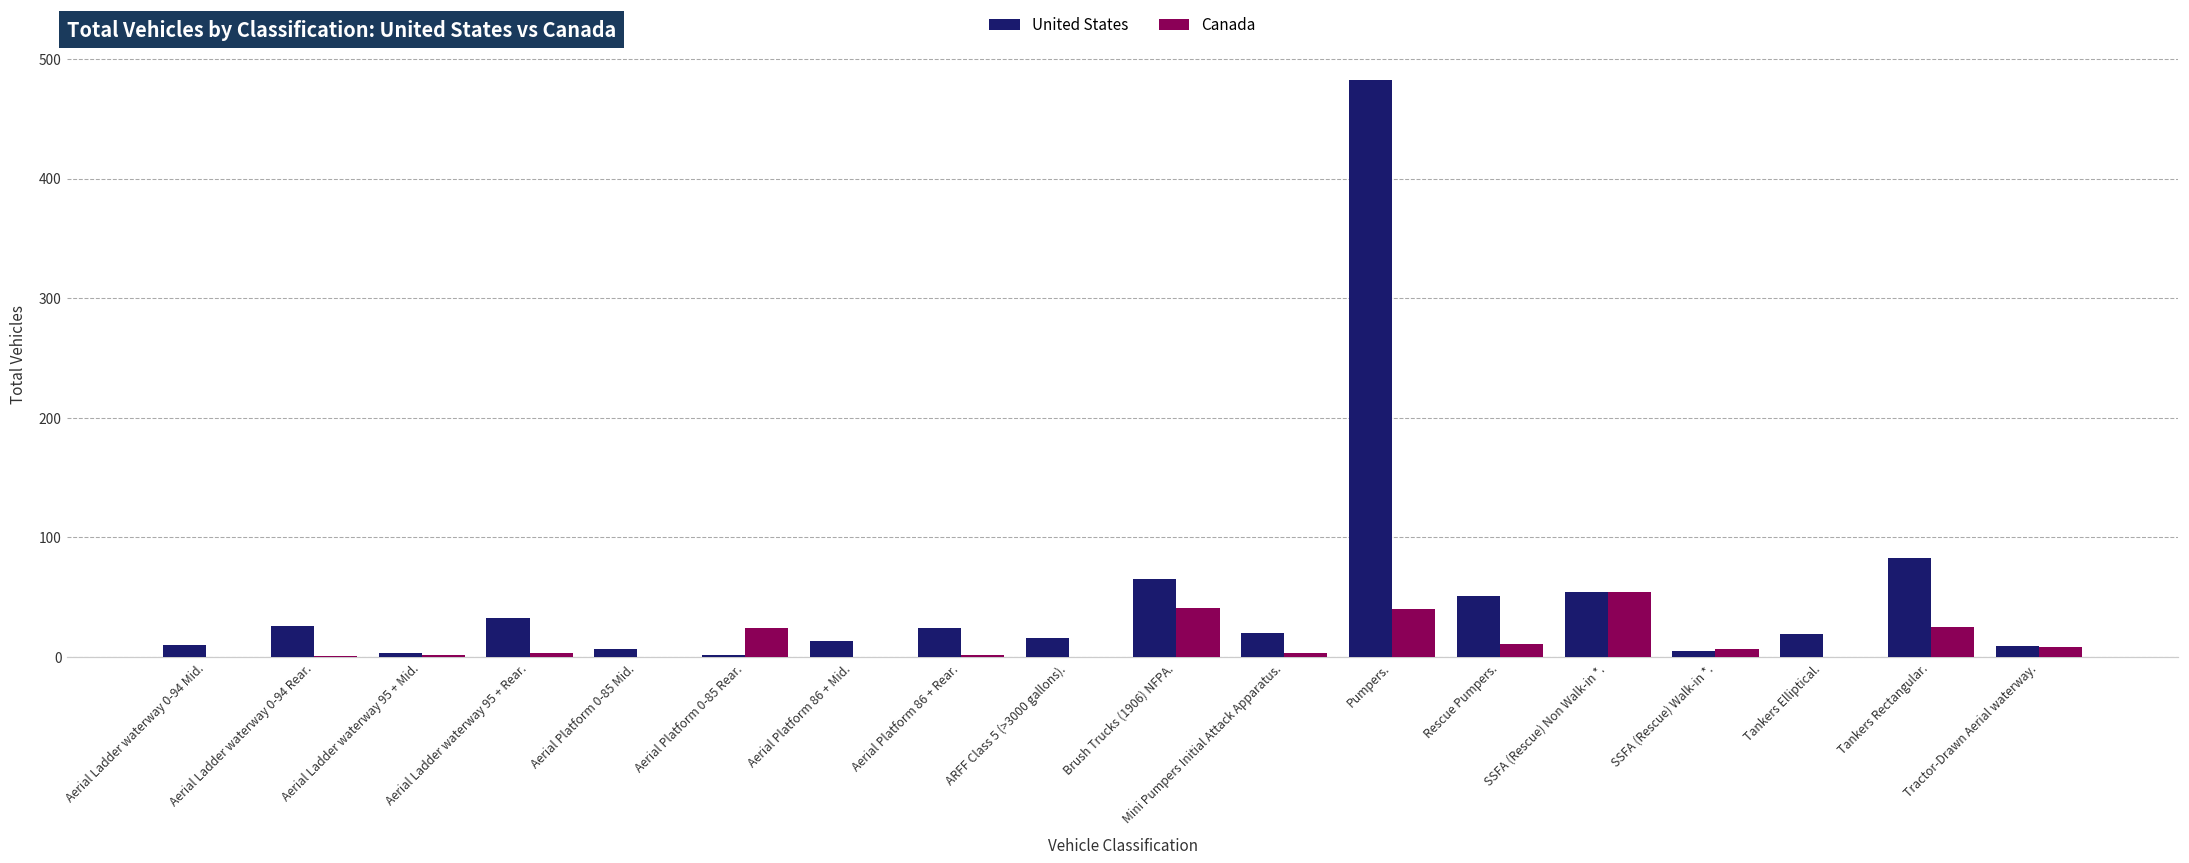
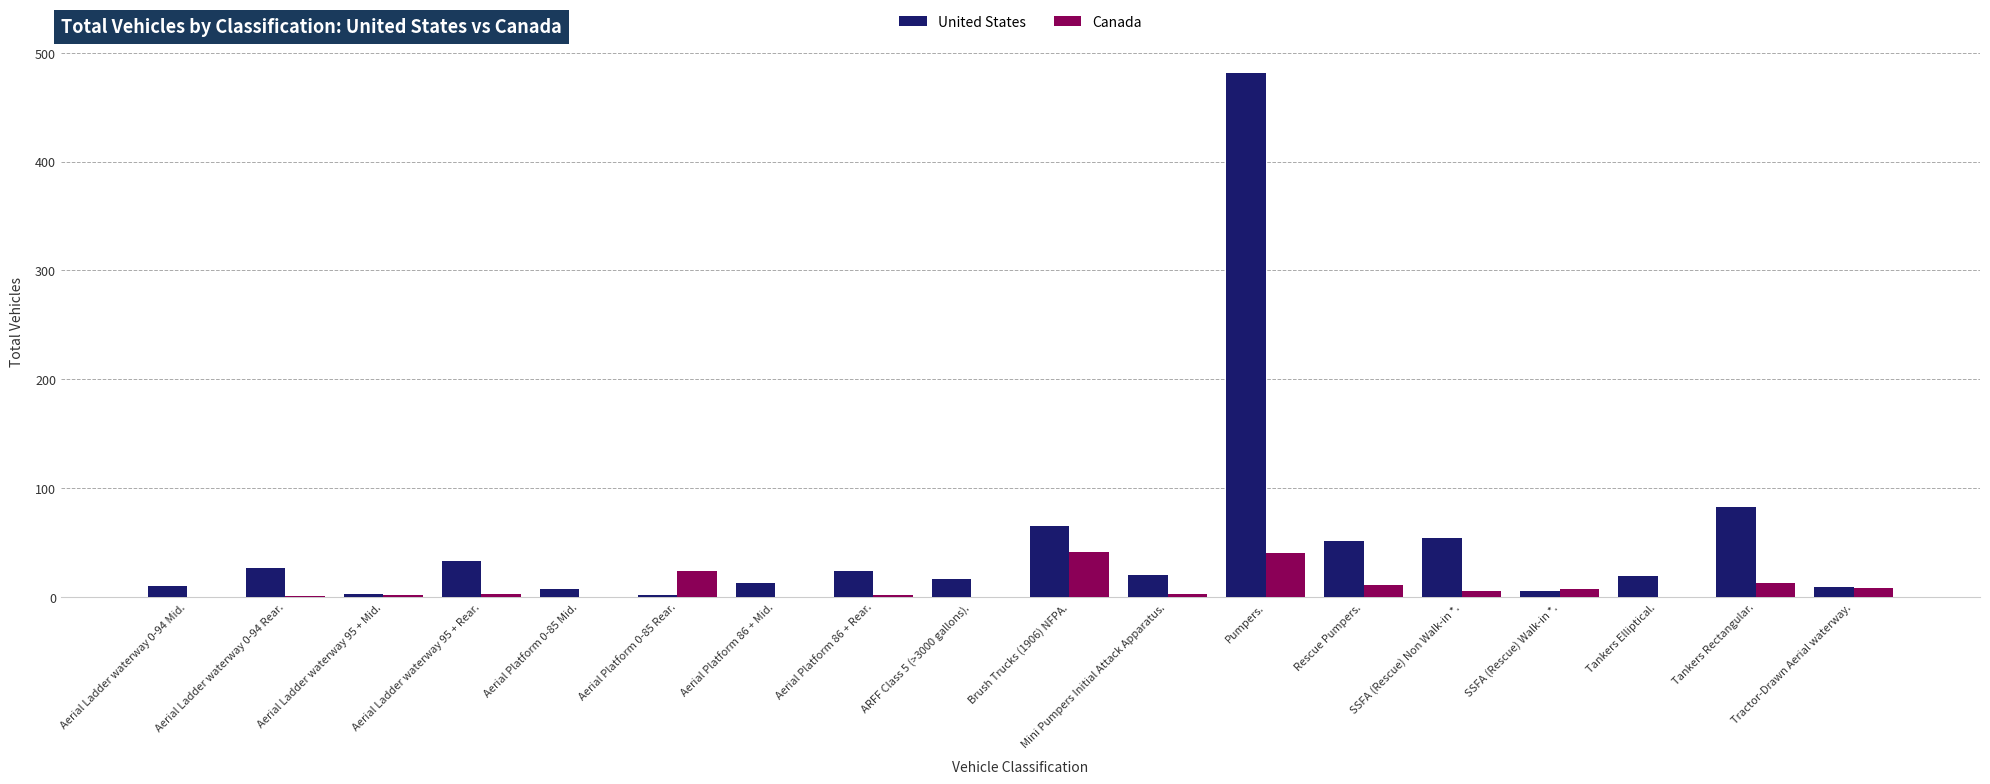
Canada, SSFA (Rescue) Non Walk-in *.: 54 -> 5
Canada, Tankers Rectangular.: 25 -> 13
